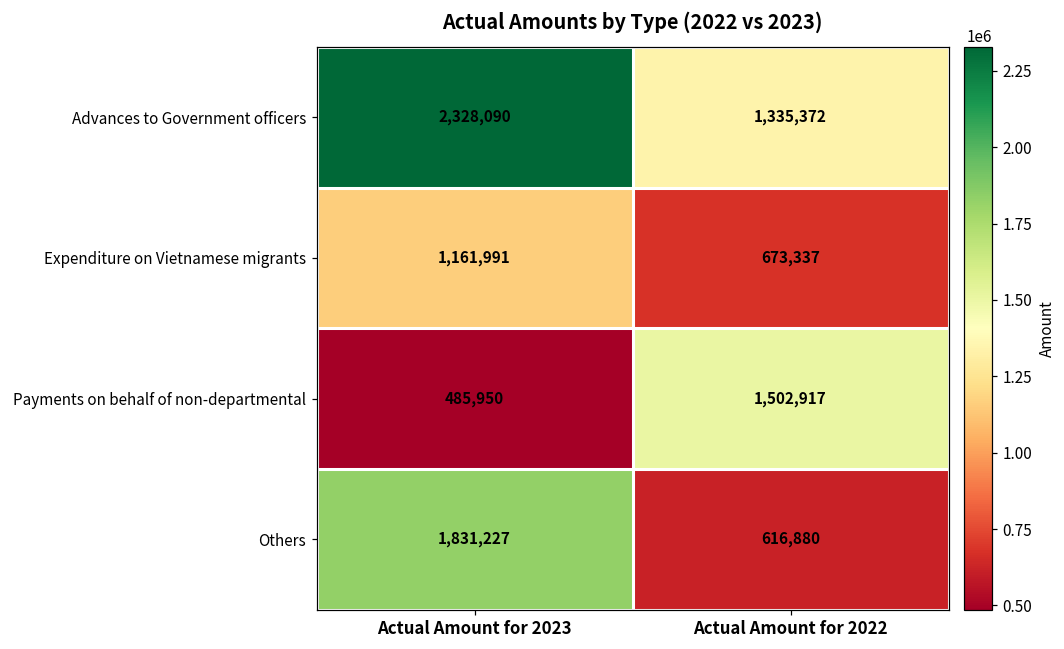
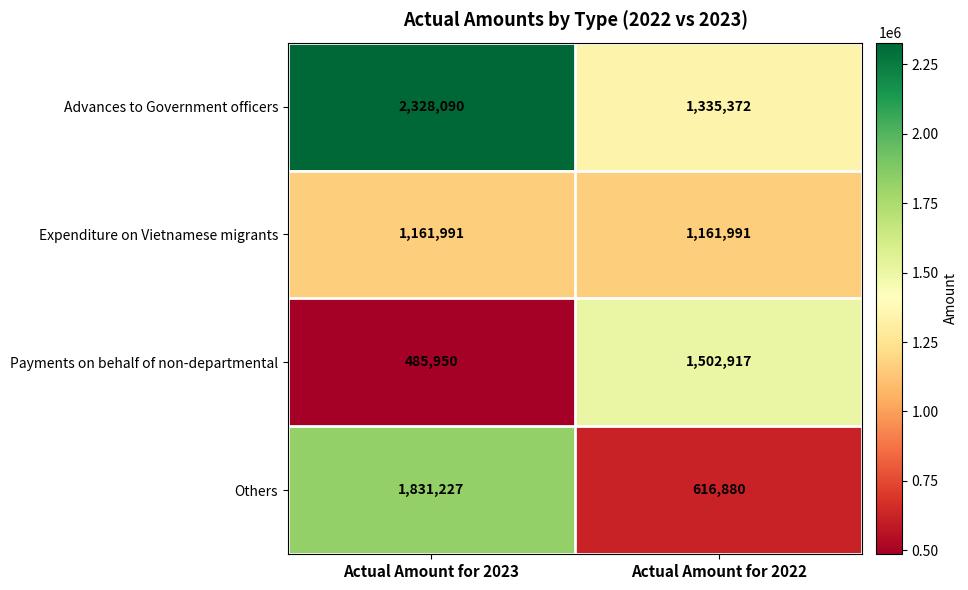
Expenditure on Vietnamese migrants, Actual Amount for 2022: 673,337 -> 1,161,991
